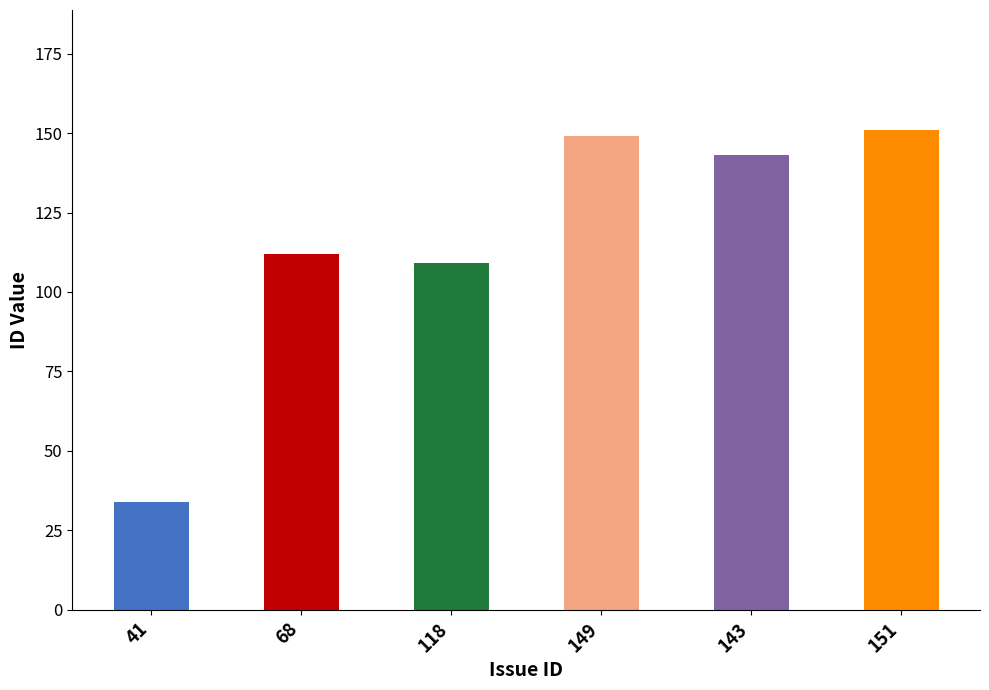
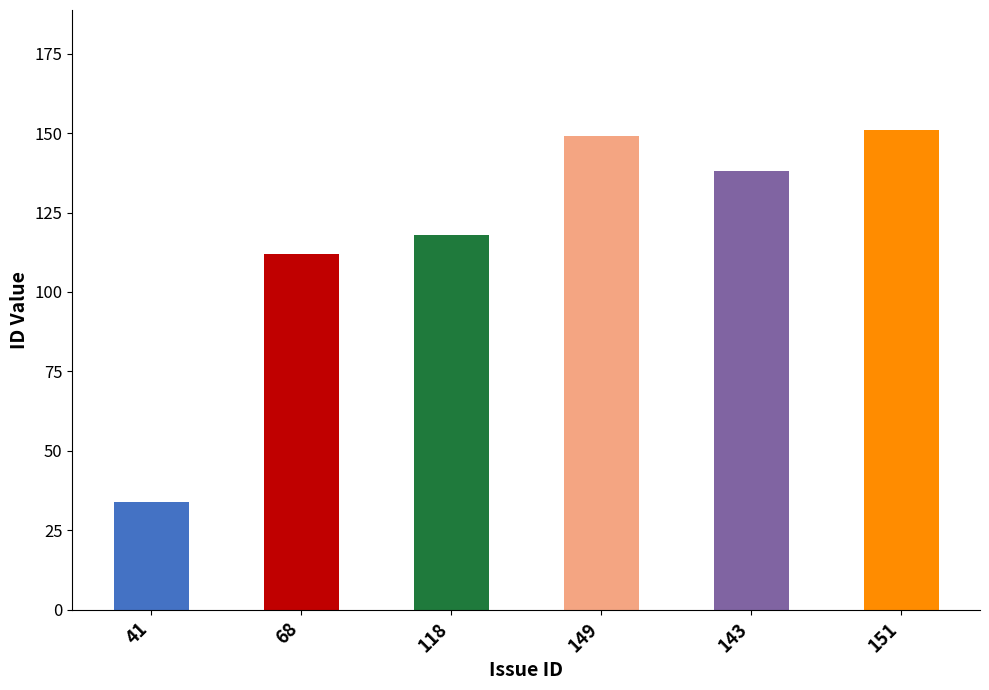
118: 109 -> 118
143: 143 -> 138
